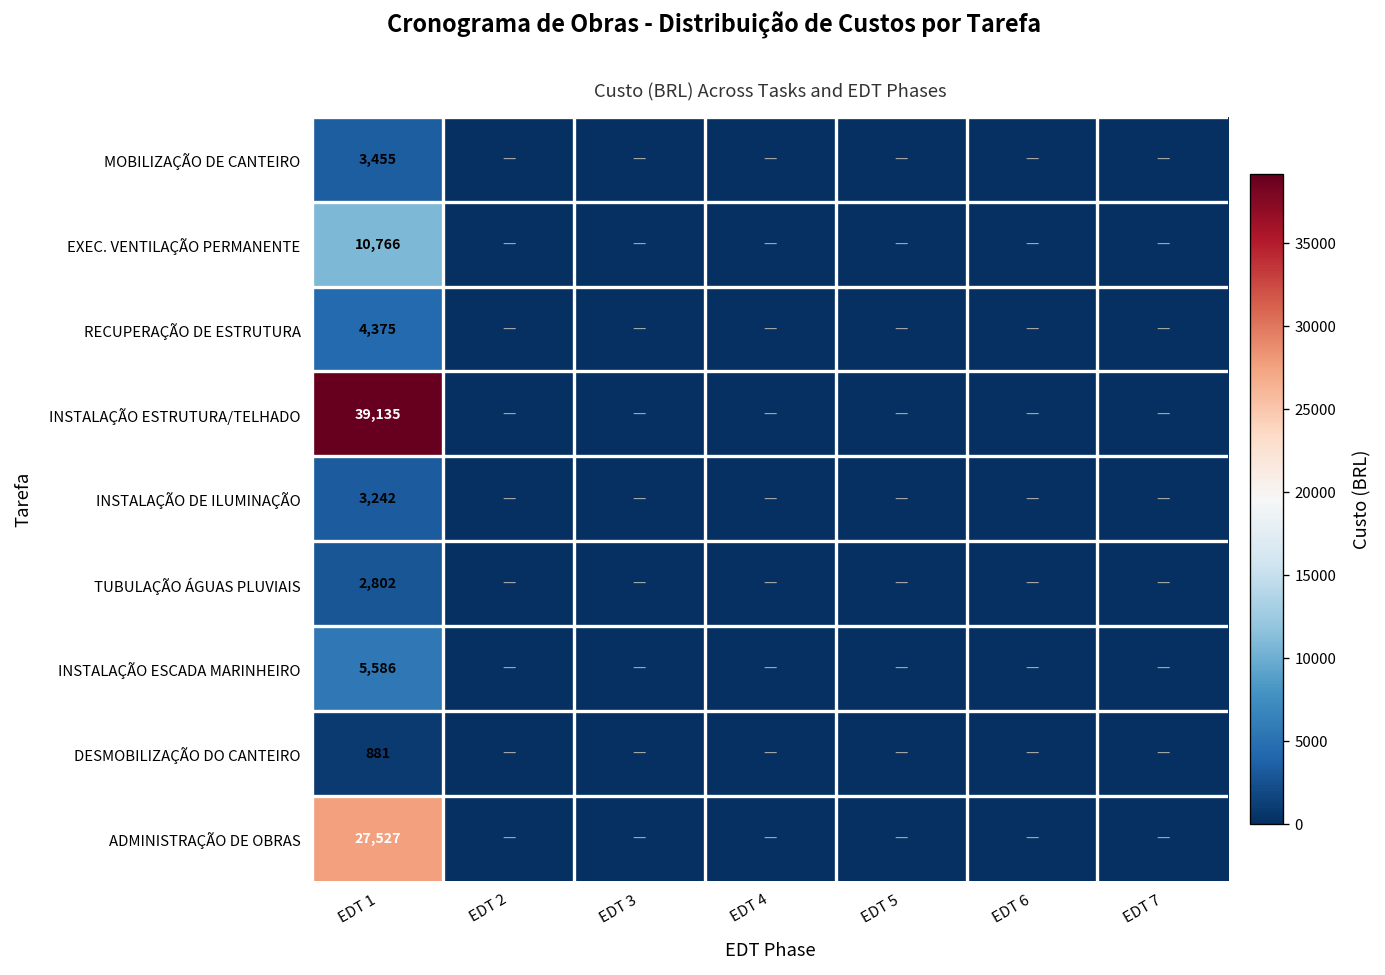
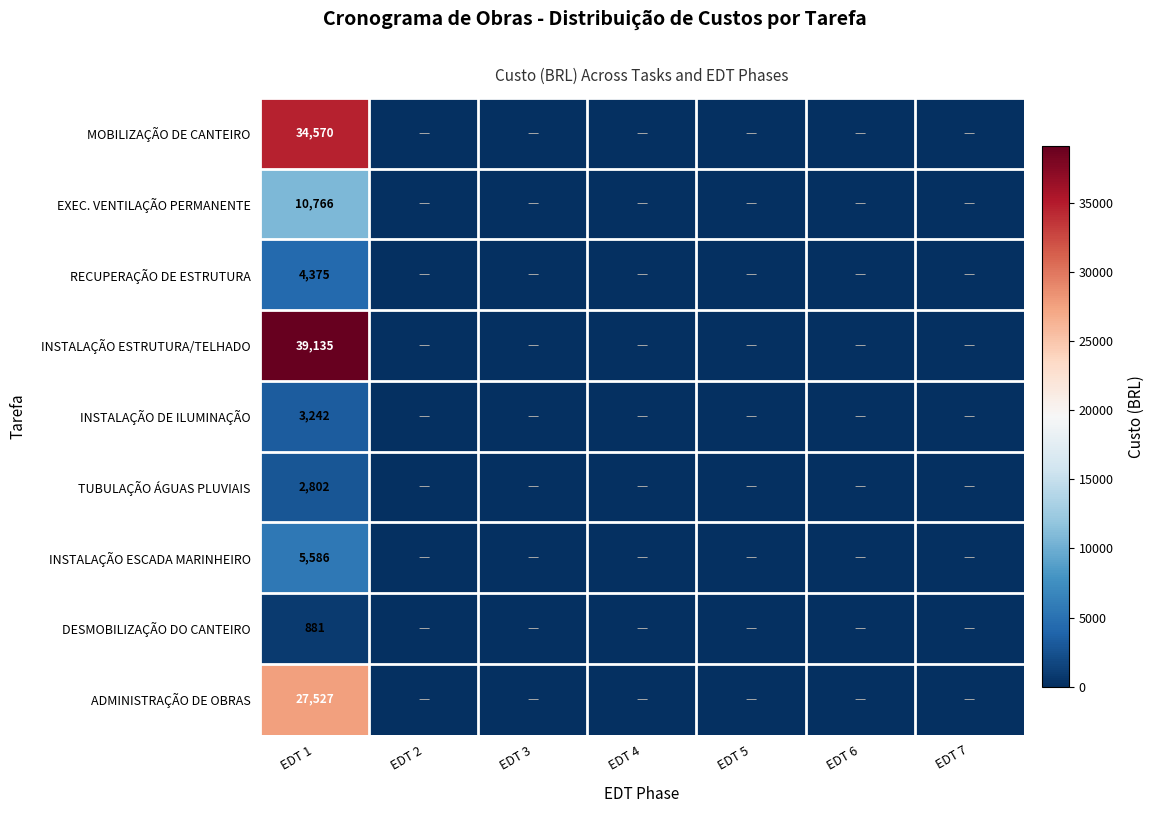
MOBILIZAÇÃO DE CANTEIRO, EDT 1: 3,455 -> 34,570
